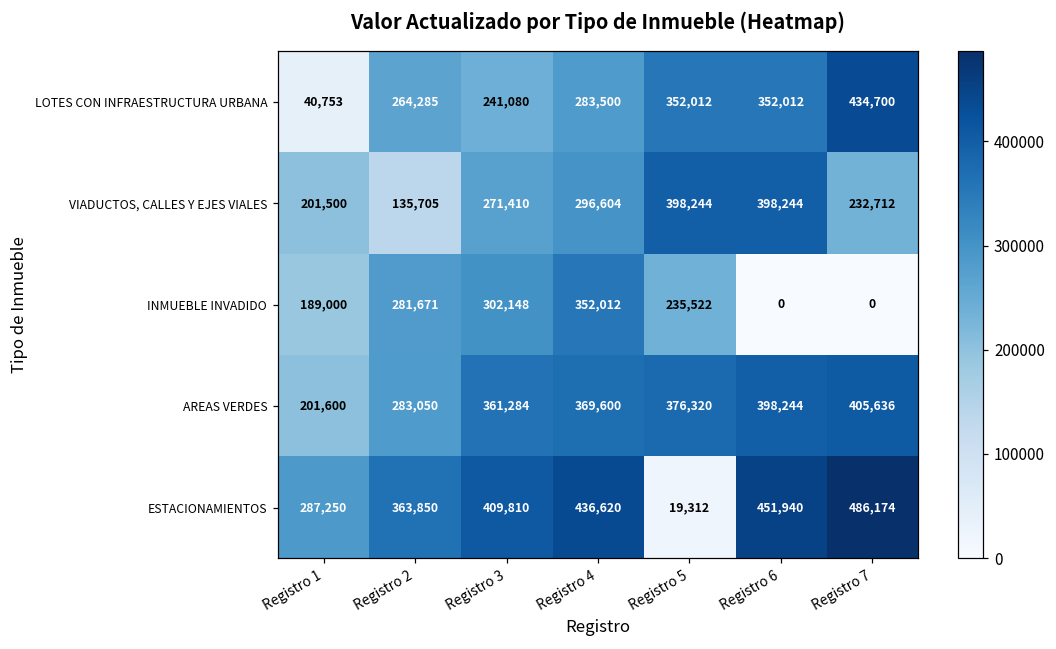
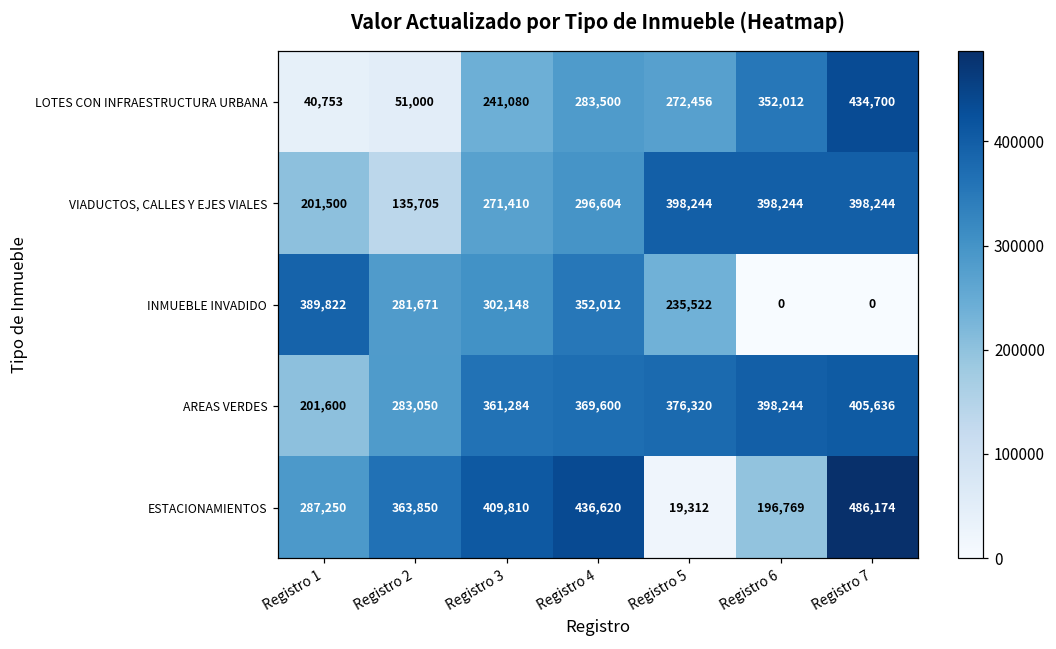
LOTES CON INFRAESTRUCTURA URBANA, Registro 2: 264,285 -> 51,000
LOTES CON INFRAESTRUCTURA URBANA, Registro 5: 352,012 -> 272,456
VIADUCTOS, CALLES Y EJES VIALES, Registro 7: 232,712 -> 398,244
INMUEBLE INVADIDO, Registro 1: 189,000 -> 389,822
ESTACIONAMIENTOS, Registro 6: 451,940 -> 196,769
